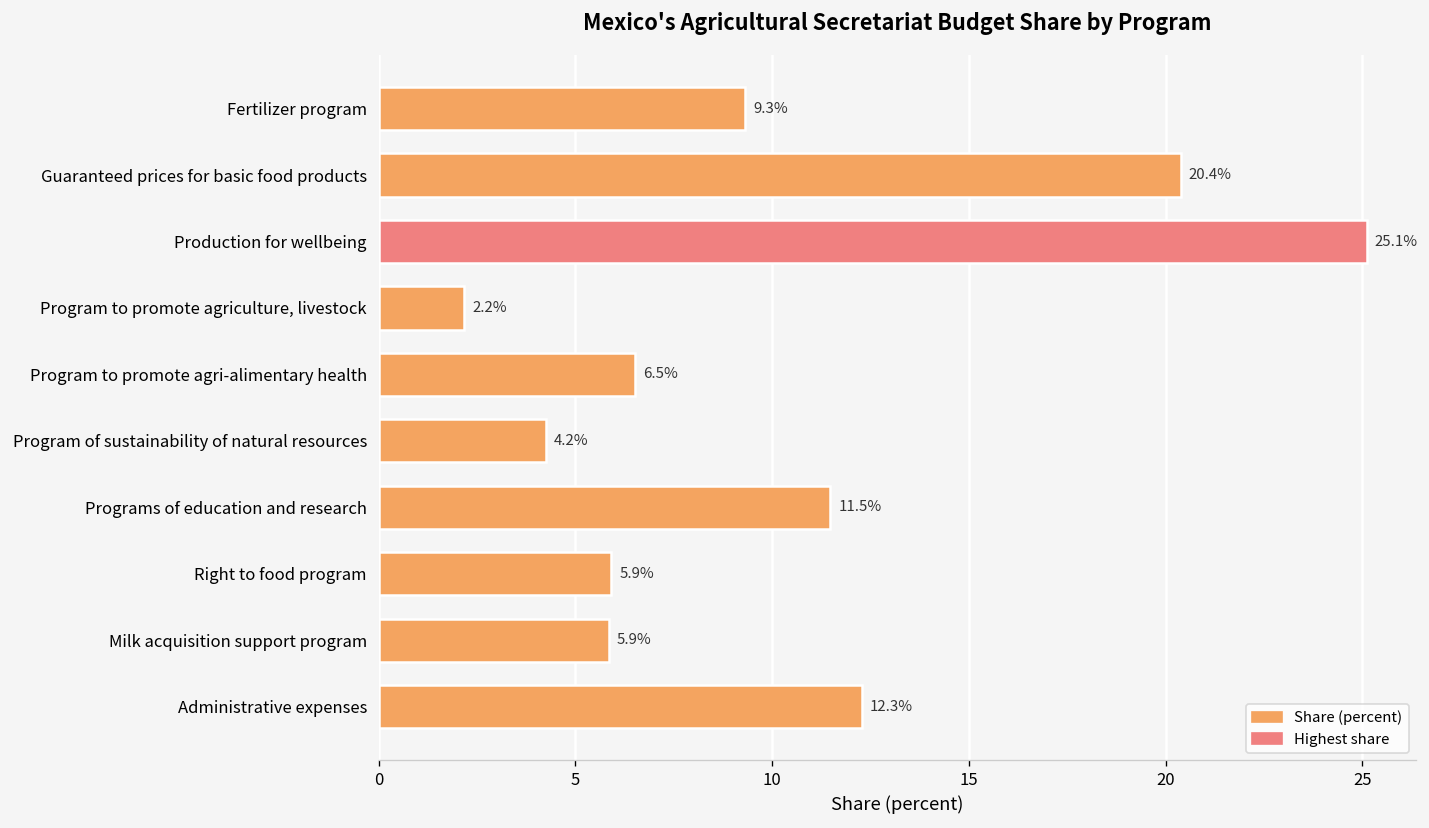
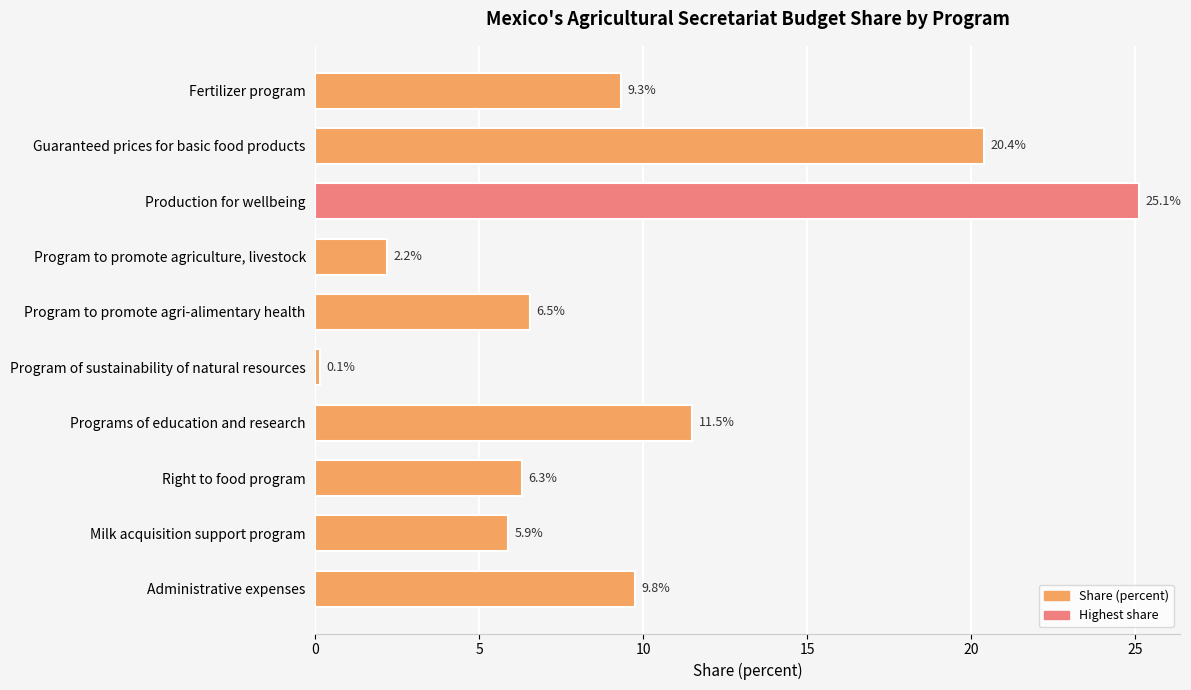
Program of sustainability of natural resources: 4.2% -> 0.1%
Right to food program: 5.9% -> 6.3%
Administrative expenses: 12.3% -> 9.8%
